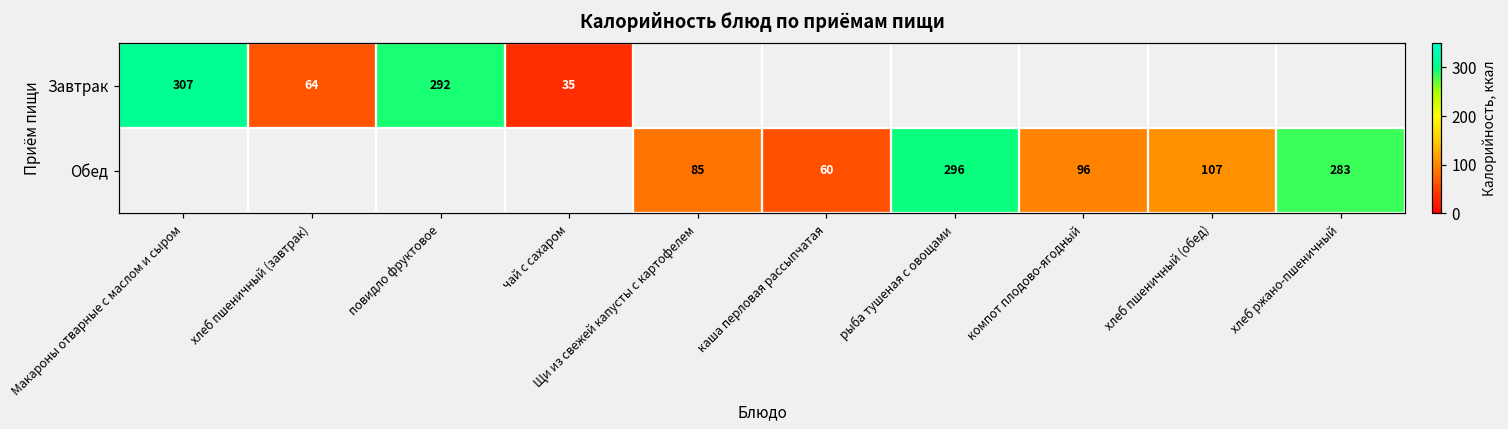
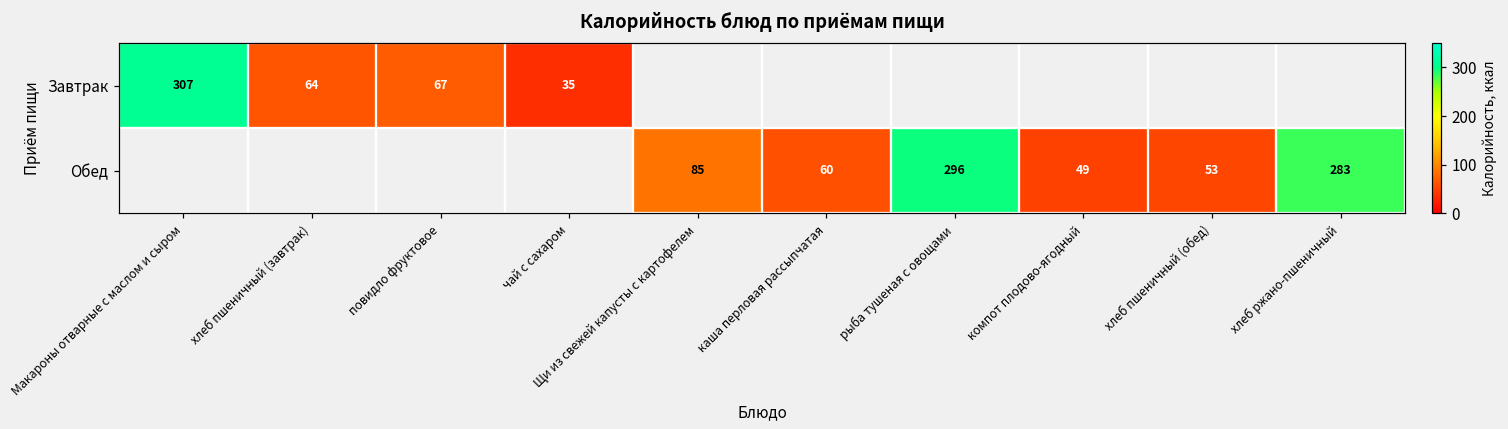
Завтрак, повидло фруктовое: 292 -> 67
Обед, компот плодово-ягодный: 96 -> 49
Обед, хлеб пшеничный (обед): 107 -> 53
